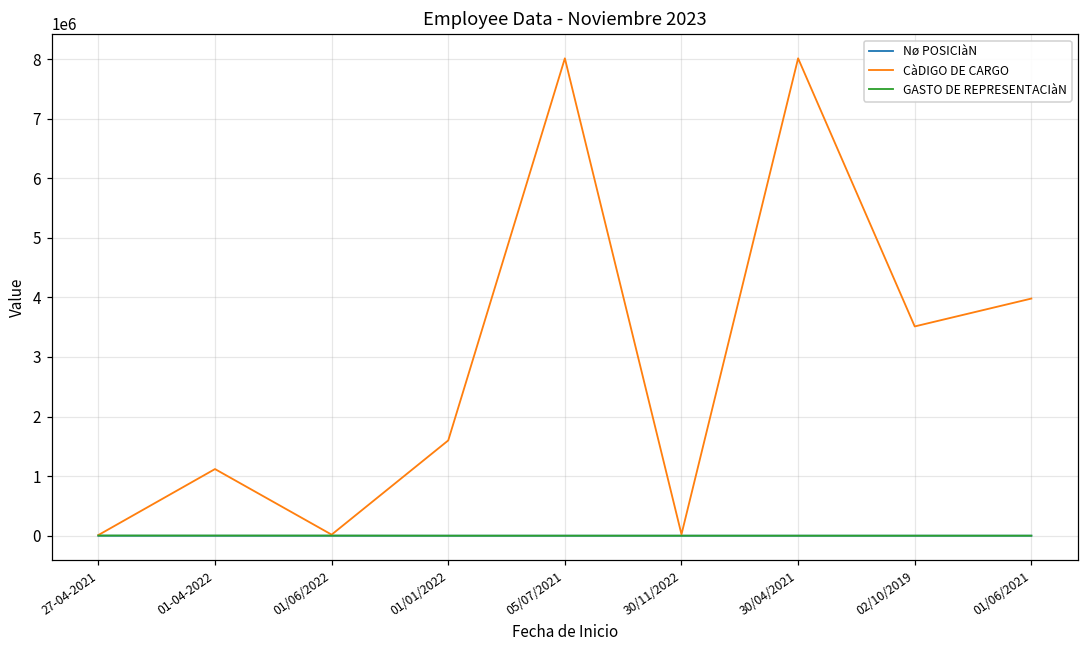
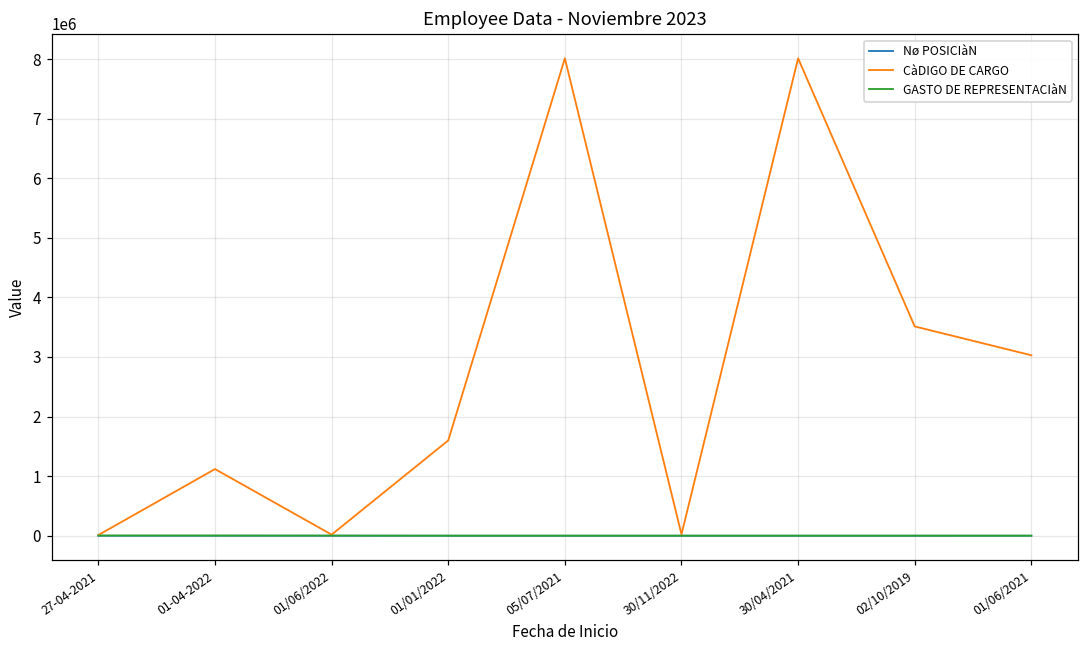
CàDIGO DE CARGO, 01/06/2021: 4000000 -> 3000000
